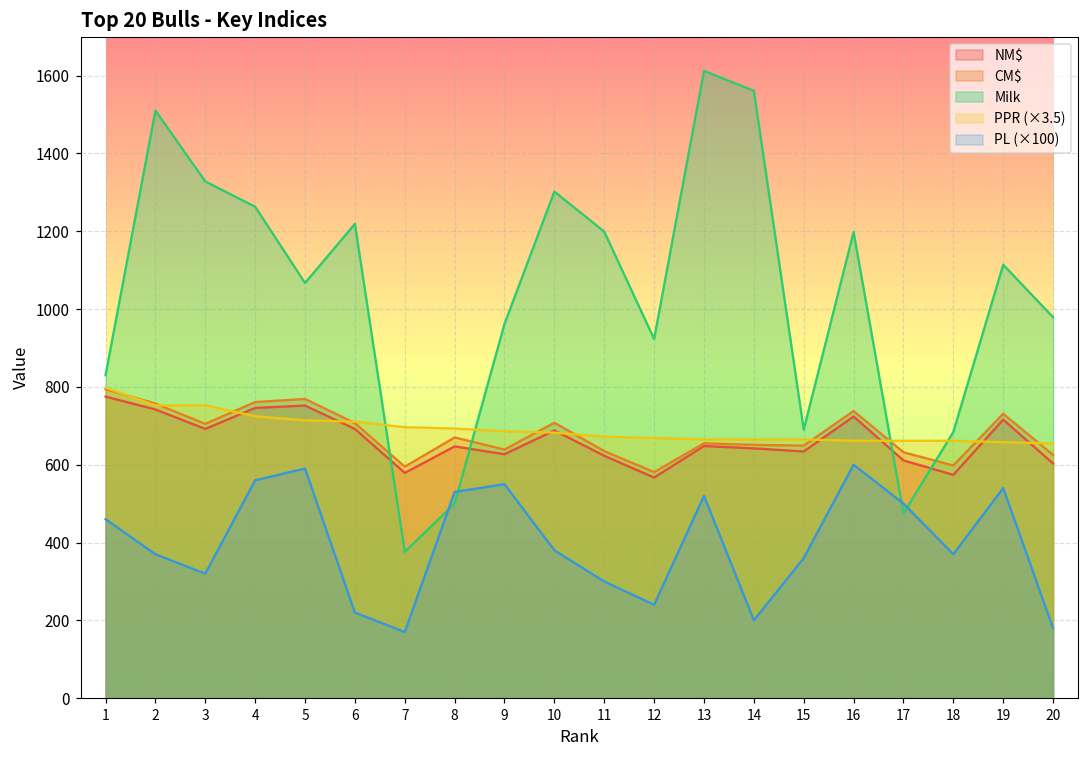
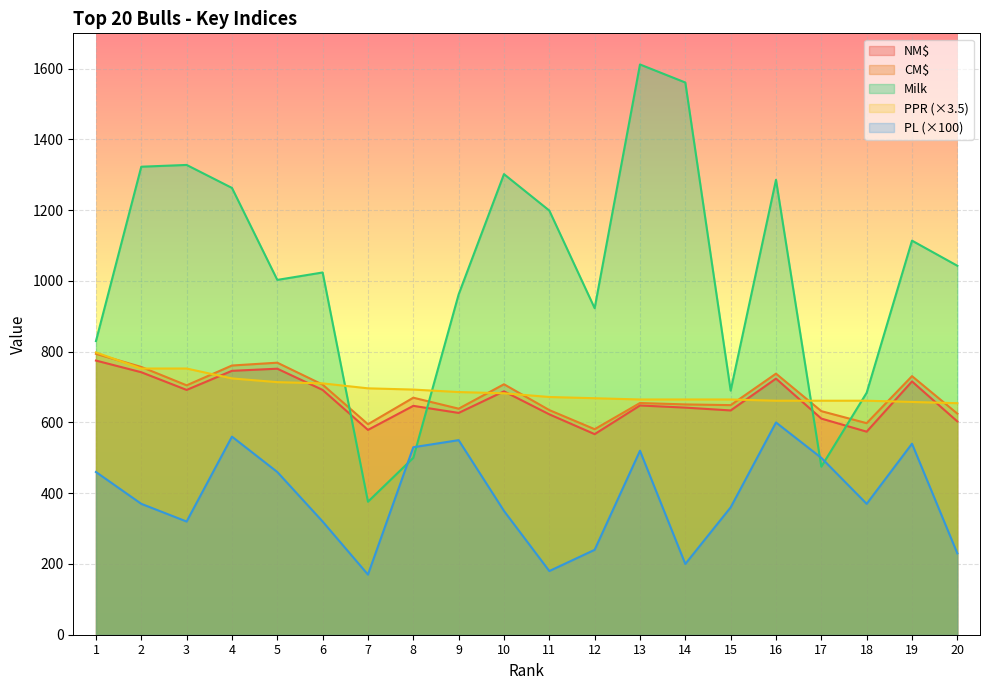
Milk, 2: 1510 -> 1320
Milk, 5: 1070 -> 1000
PL (×100), 5: 590 -> 460
Milk, 6: 1220 -> 1020
PL (×100), 6: 220 -> 320
PL (×100), 10: 380 -> 350
PL (×100), 11: 300 -> 180
Milk, 16: 1200 -> 1290
Milk, 20: 980 -> 1040
PL (×100), 20: 180 -> 230
